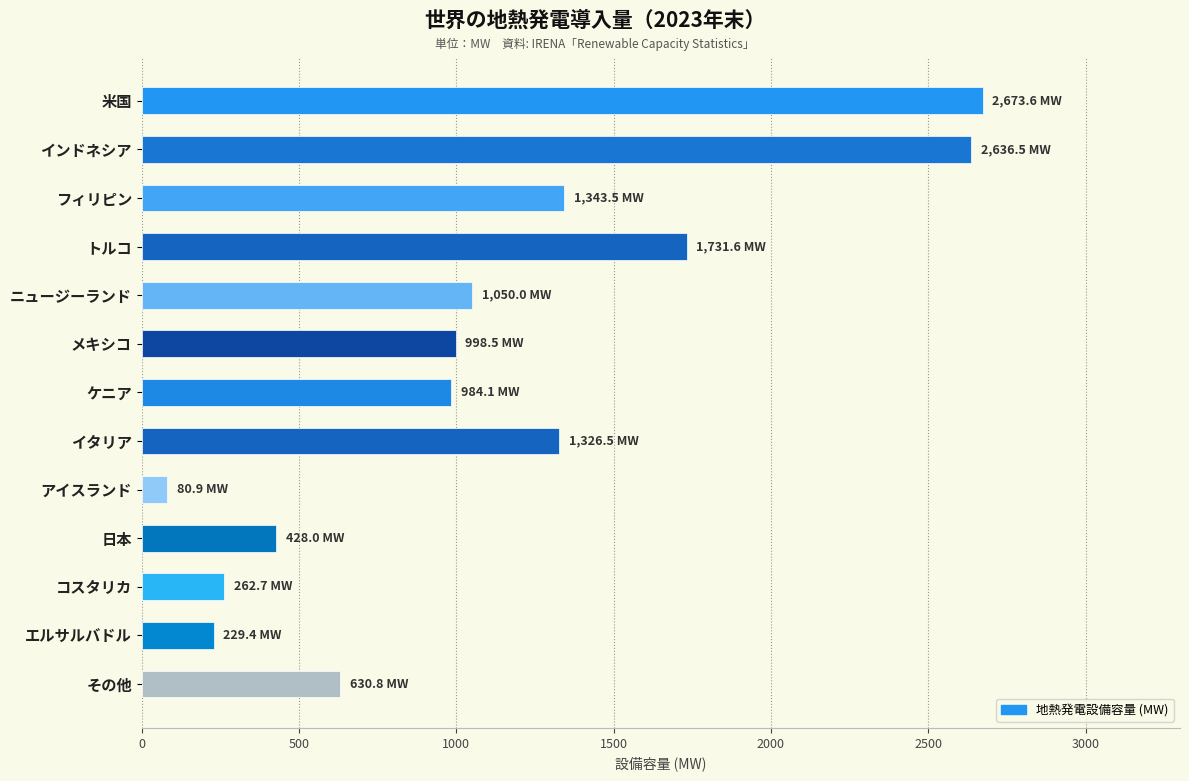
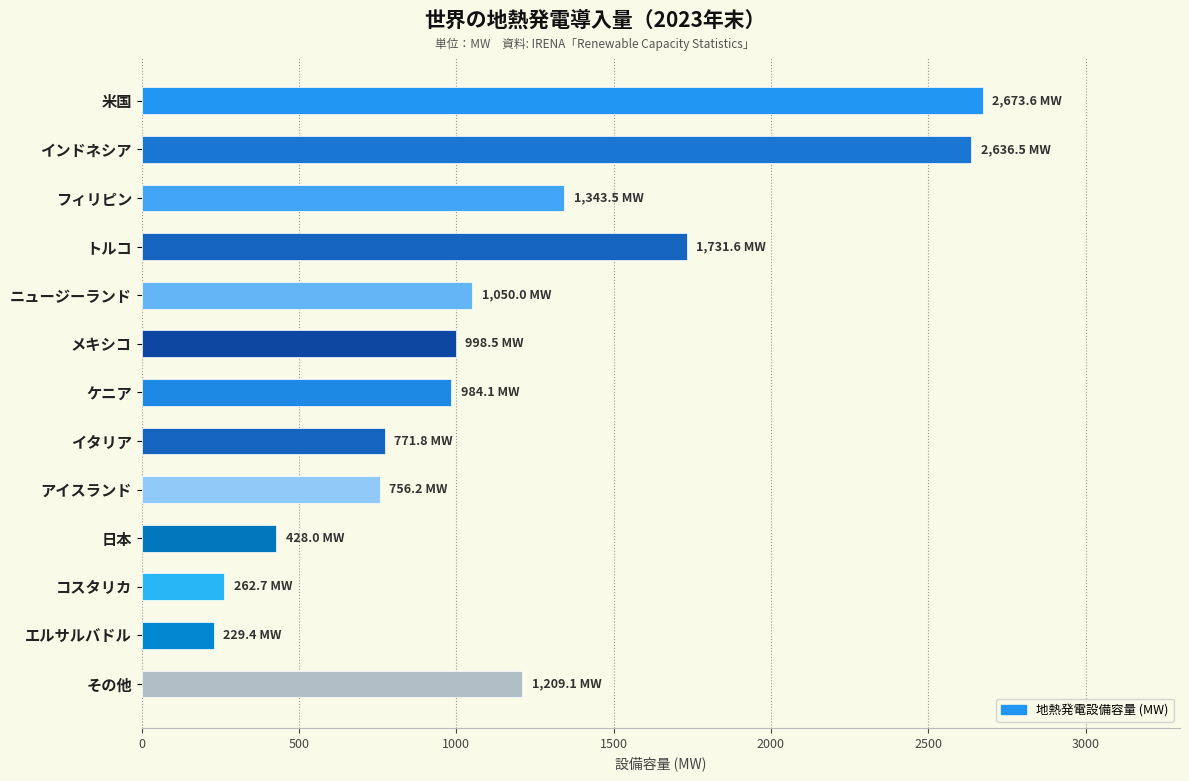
イタリア: 1,326.5 -> 771.8
アイスランド: 80.9 -> 756.2
その他: 630.8 -> 1,209.1
